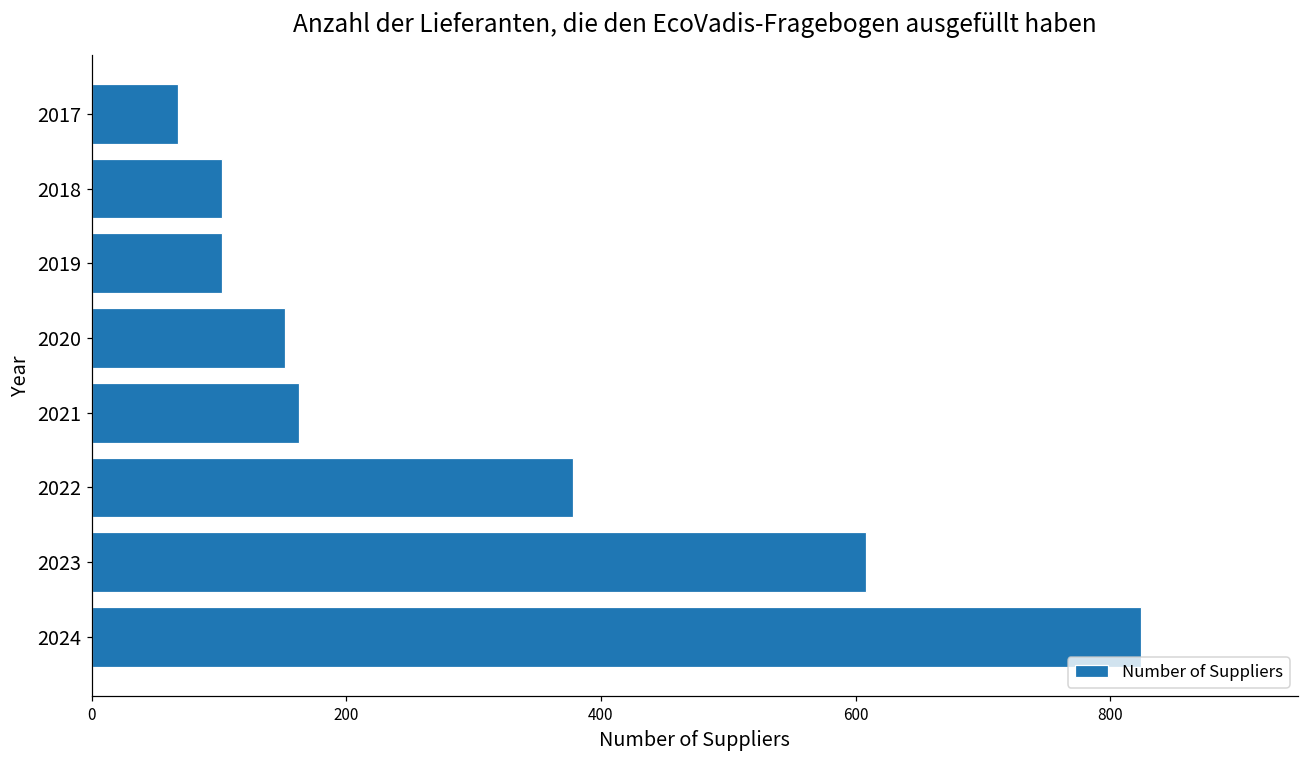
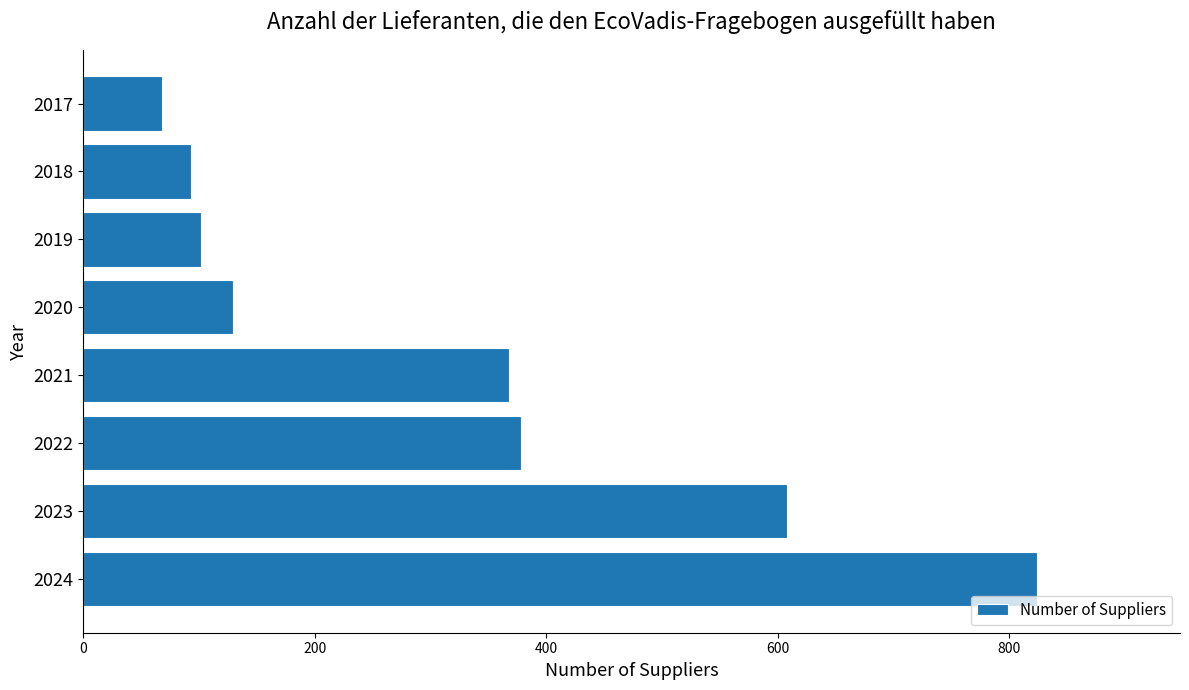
2018: 102 -> 93
2020: 152 -> 129
2021: 163 -> 368
